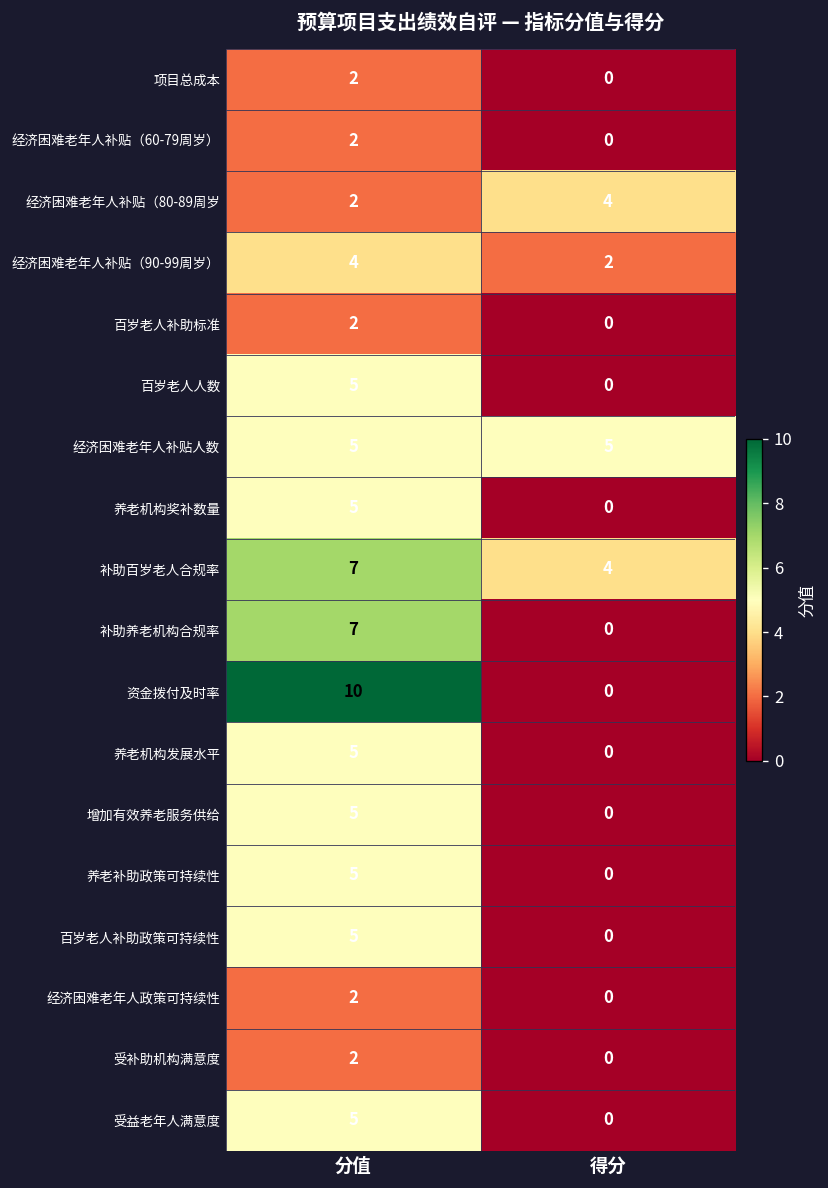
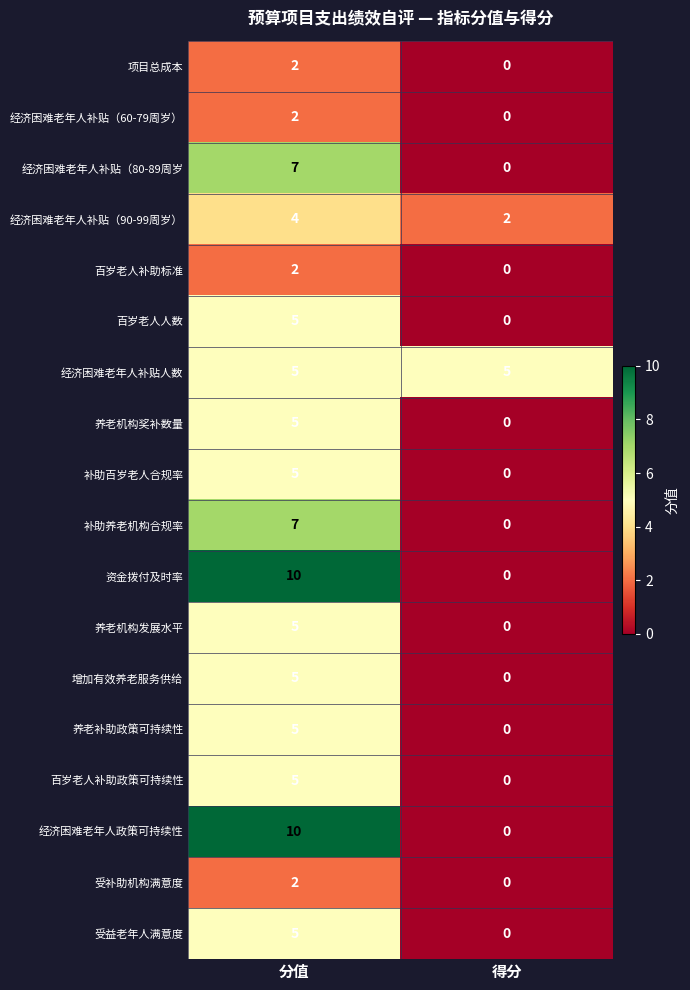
经济困难老年人补贴（80-89周岁, 分值: 2 -> 7
经济困难老年人补贴（80-89周岁, 得分: 4 -> 0
补助百岁老人合规率, 分值: 7 -> 5
补助百岁老人合规率, 得分: 4 -> 0
经济困难老年人政策可持续性, 分值: 2 -> 10
